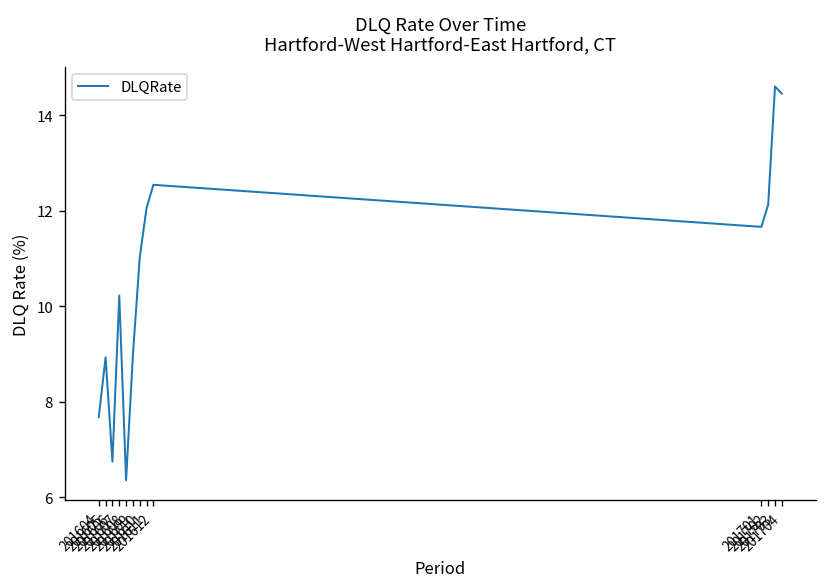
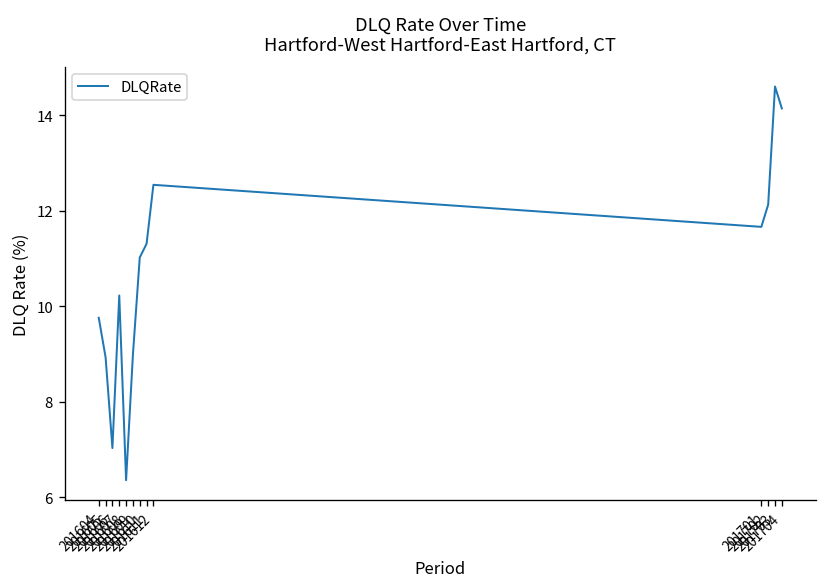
201604: 7.7 -> 9.8
201606: 6.8 -> 7.0
201611: 12.1 -> 11.3
201704: 14.5 -> 14.1
